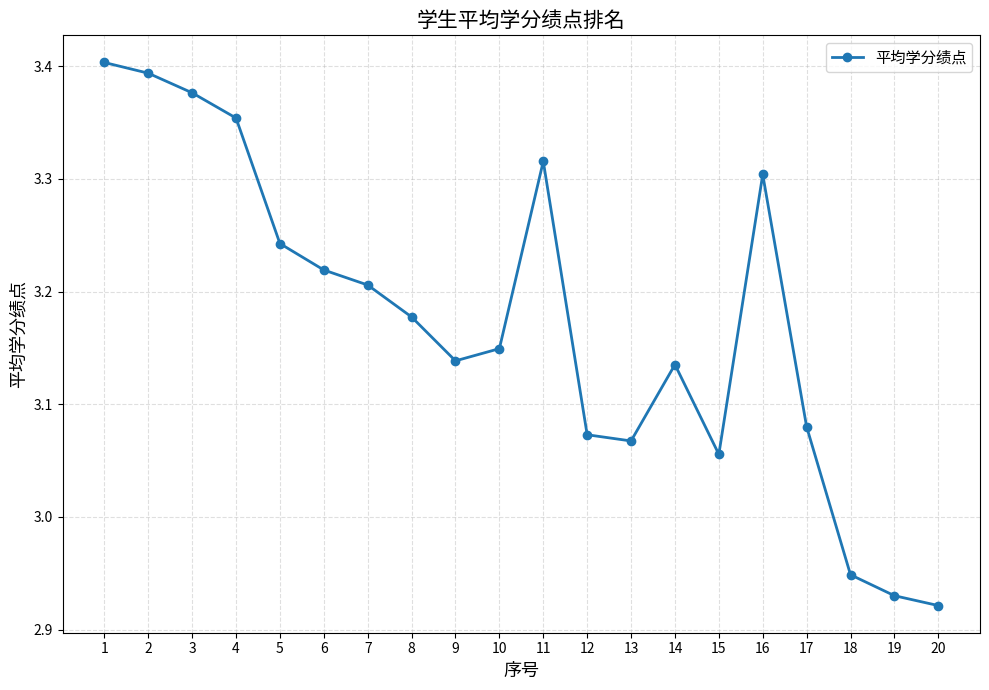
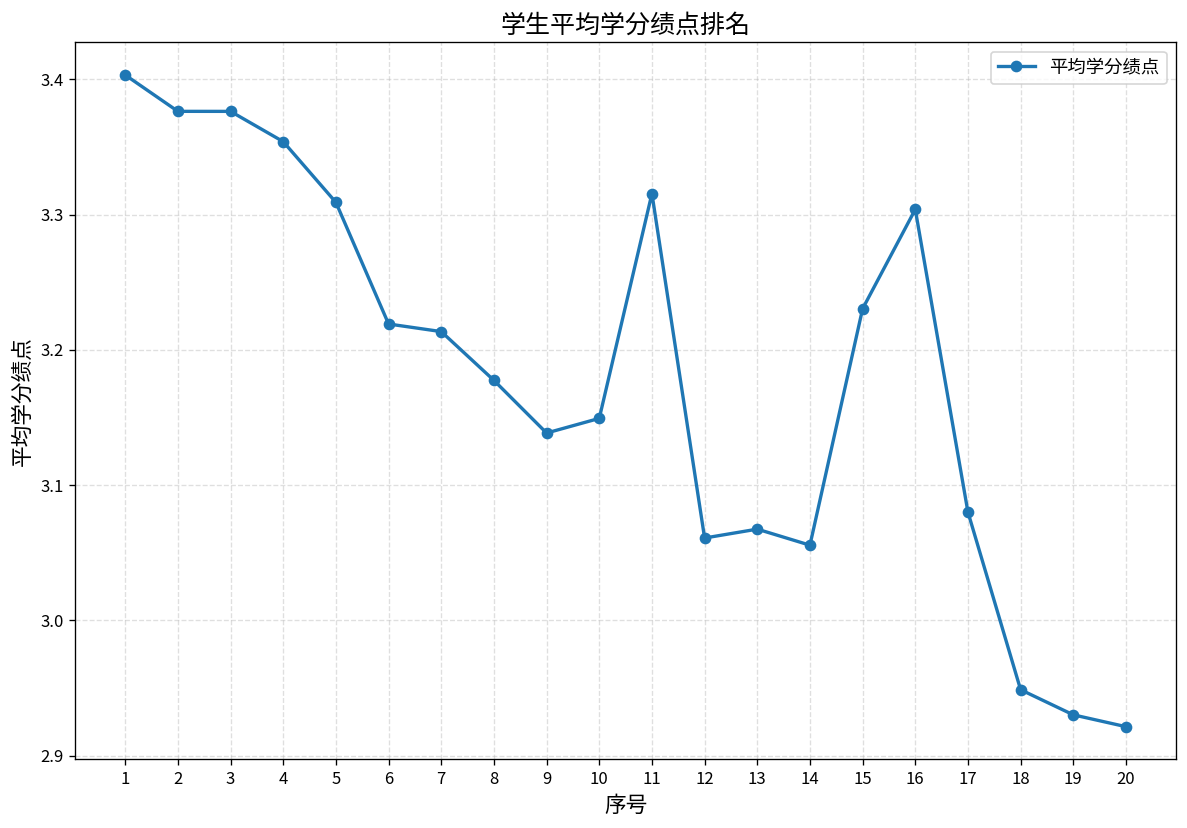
2: 3.394 -> 3.376
5: 3.243 -> 3.309
7: 3.206 -> 3.213
12: 3.073 -> 3.061
14: 3.135 -> 3.056
15: 3.056 -> 3.230
